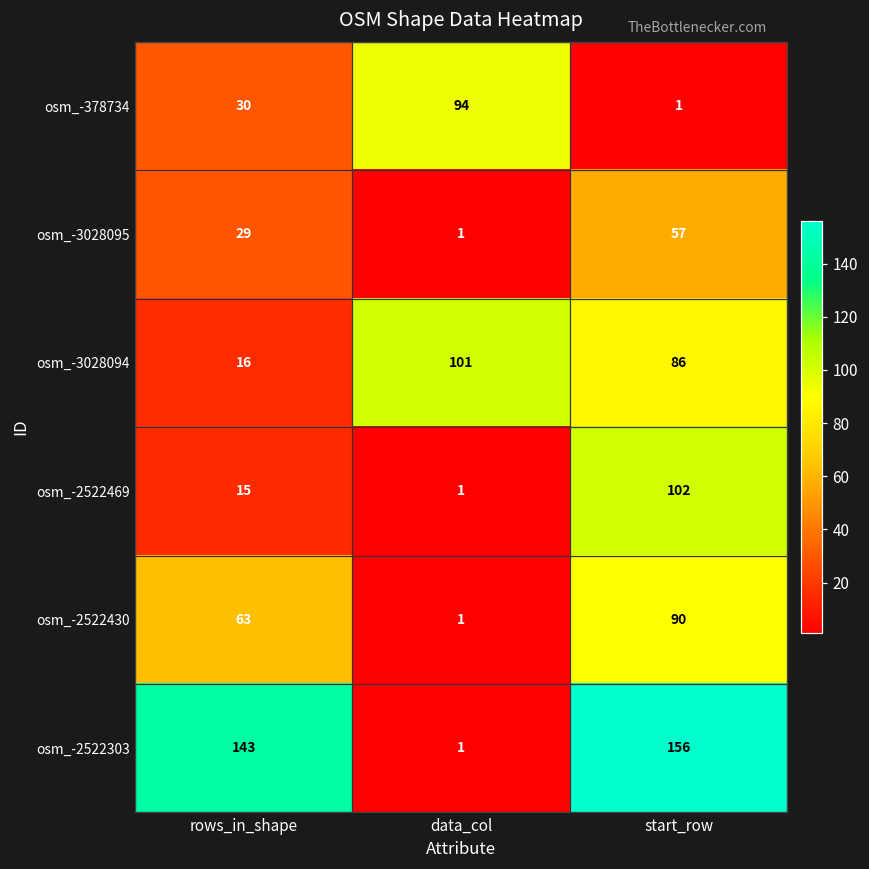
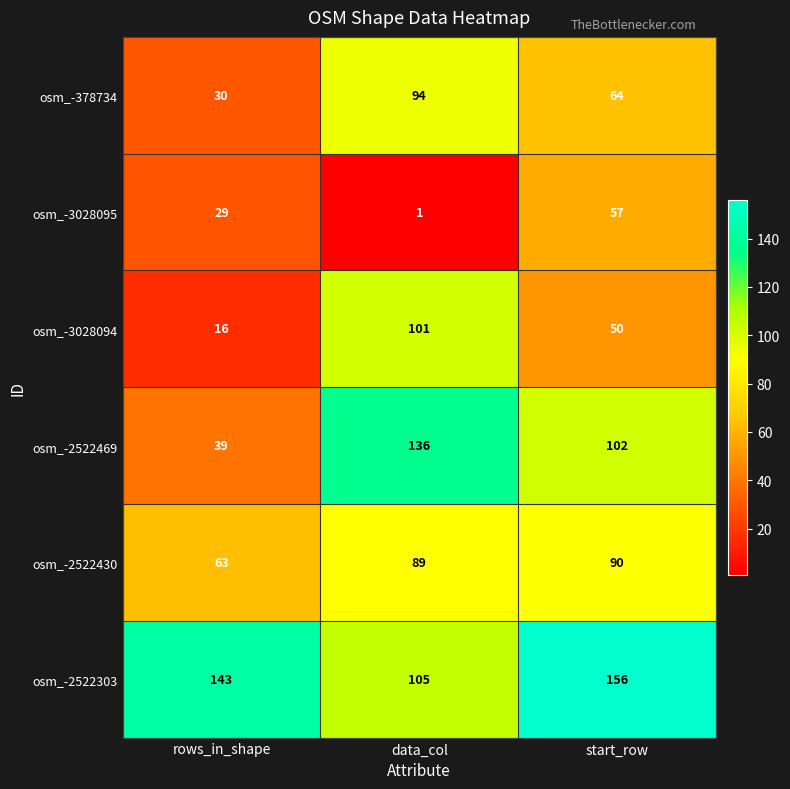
osm_-378734, start_row: 1 -> 64
osm_-3028094, start_row: 86 -> 50
osm_-2522469, rows_in_shape: 15 -> 39
osm_-2522469, data_col: 1 -> 136
osm_-2522430, data_col: 1 -> 89
osm_-2522303, data_col: 1 -> 105
